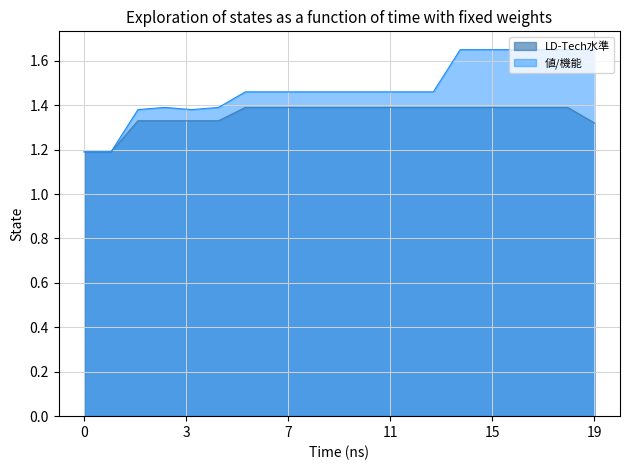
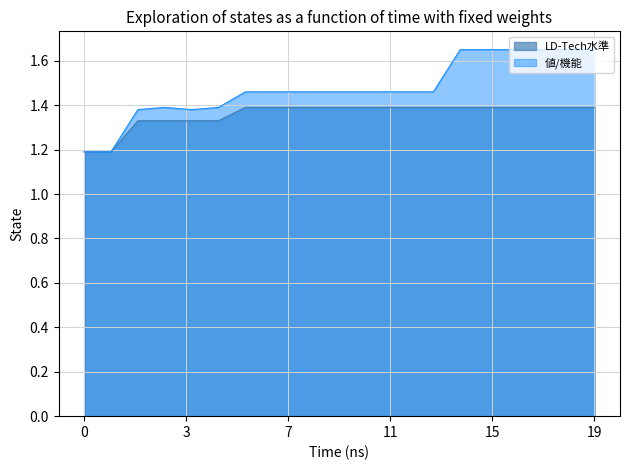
LD-Tech水準, 19: 1.32 -> 1.39
